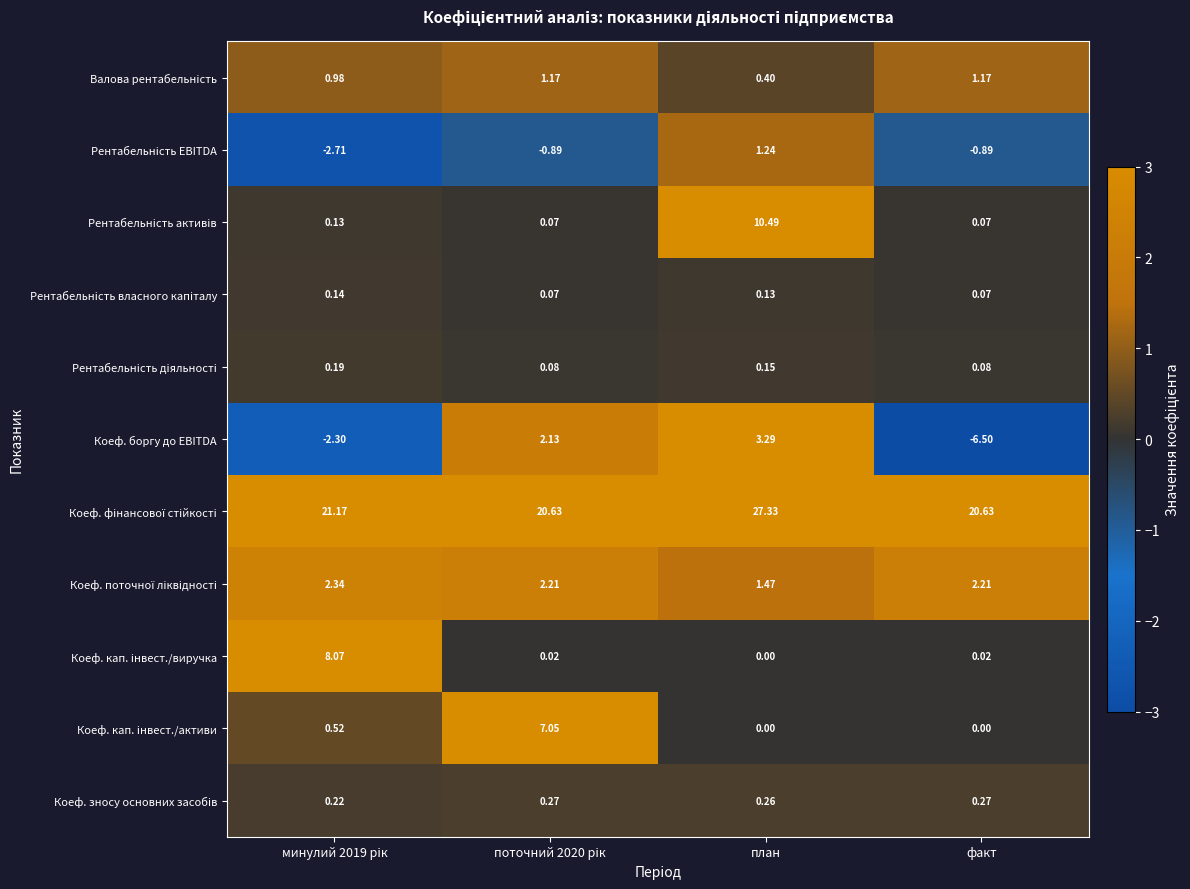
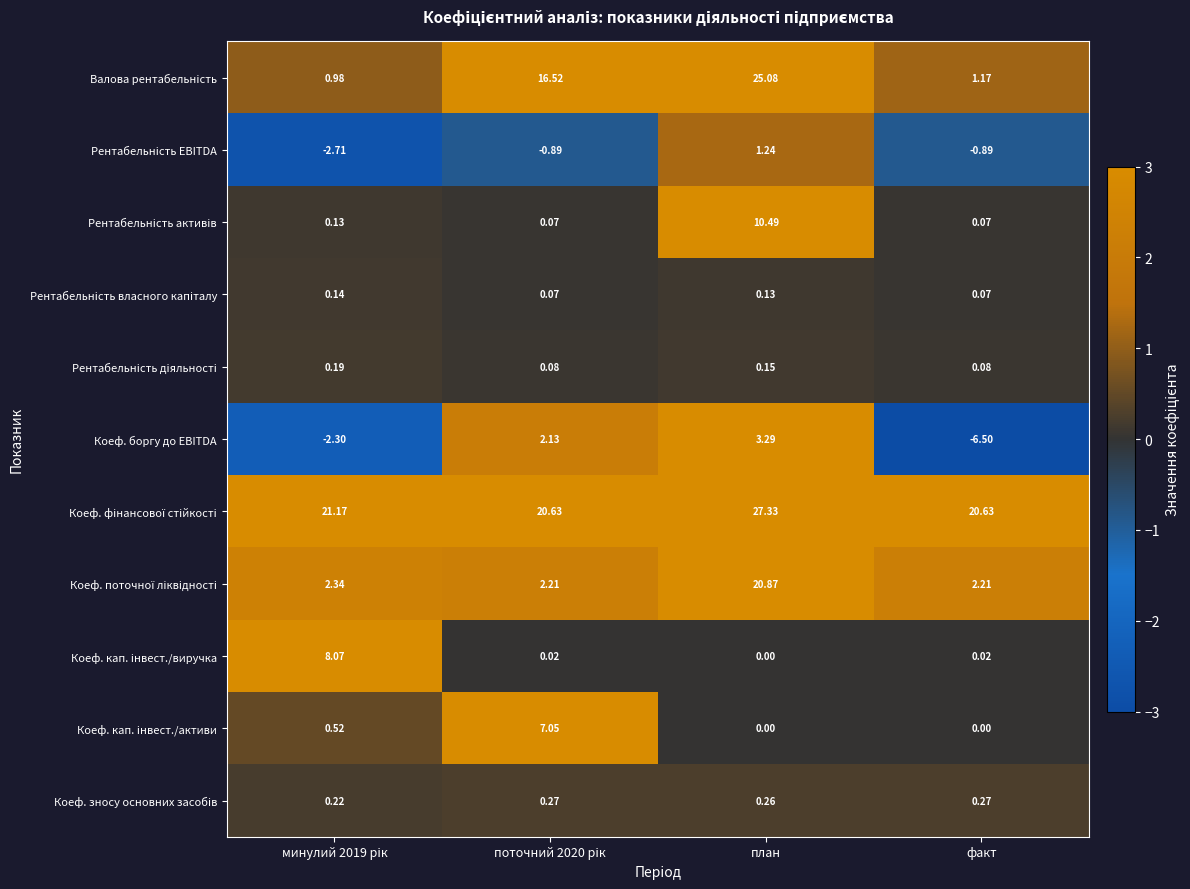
Валова рентабельність, поточний 2020 рік: 1.17 -> 16.52
Валова рентабельність, план: 0.40 -> 25.08
Коеф. поточної ліквідності, план: 1.47 -> 20.87
